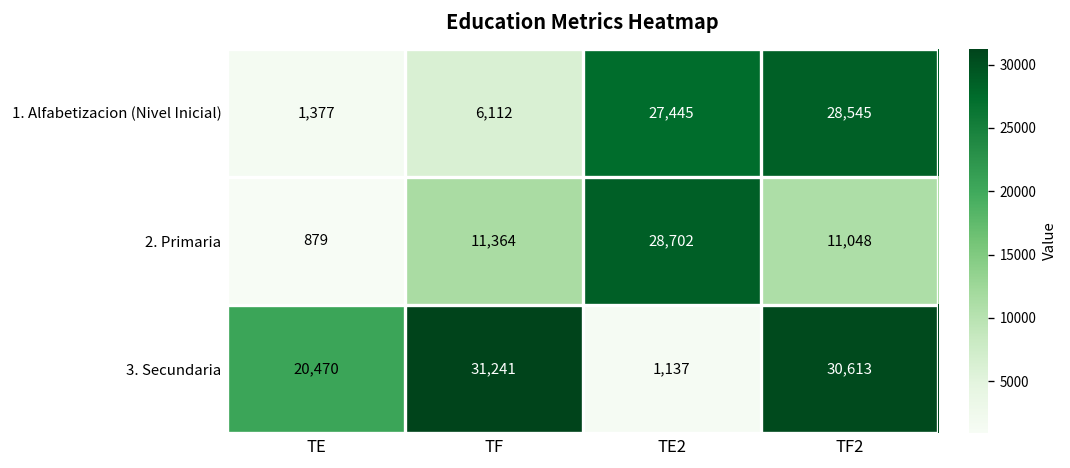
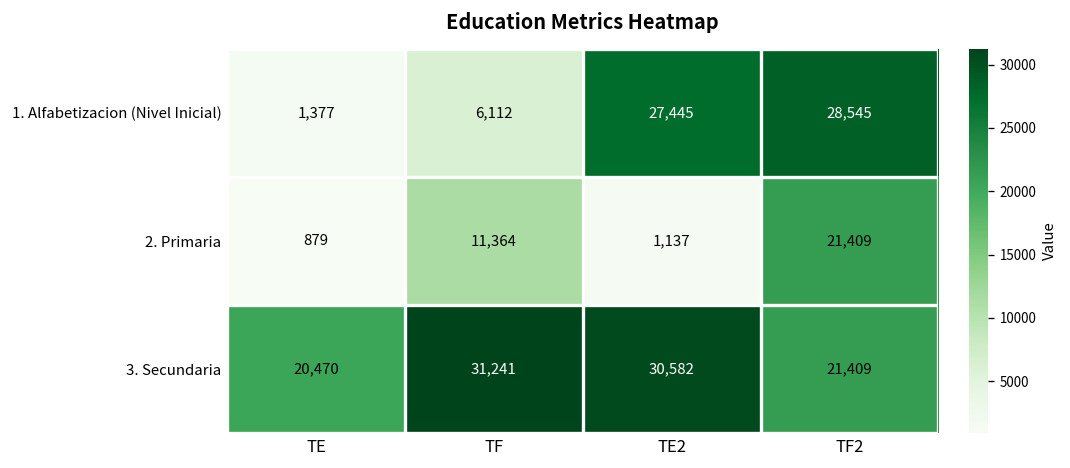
2. Primaria, TE2: 28,702 -> 1,137
2. Primaria, TF2: 11,048 -> 21,409
3. Secundaria, TE2: 1,137 -> 30,582
3. Secundaria, TF2: 30,613 -> 21,409
